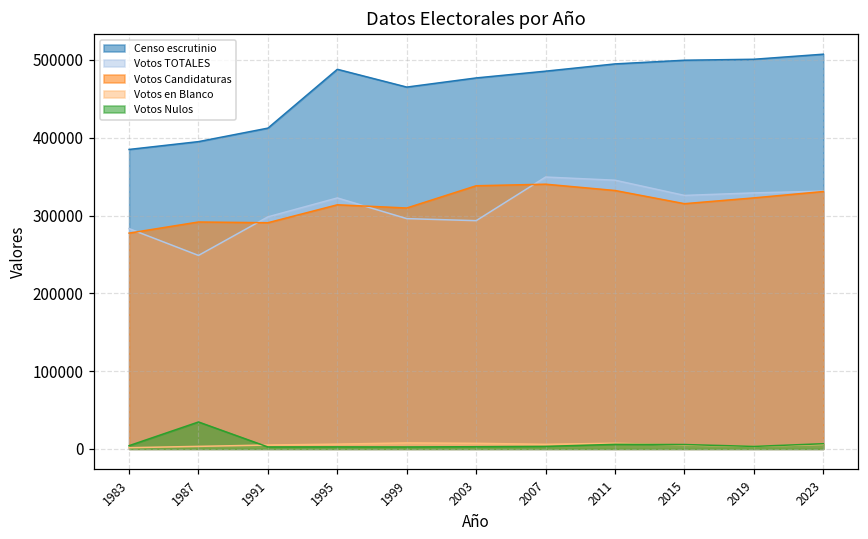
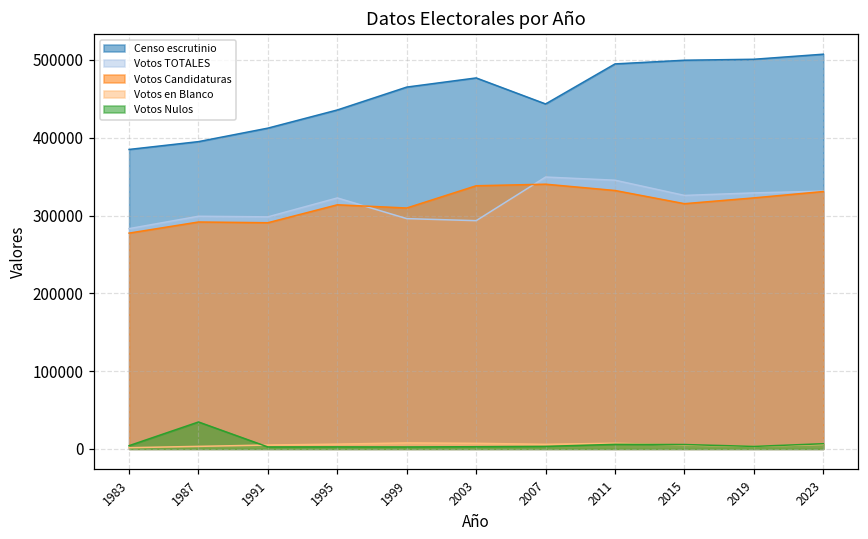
Votos TOTALES, 1987: 250000 -> 300000
Censo escrutinio, 1995: 490000 -> 440000
Censo escrutinio, 2007: 490000 -> 440000
